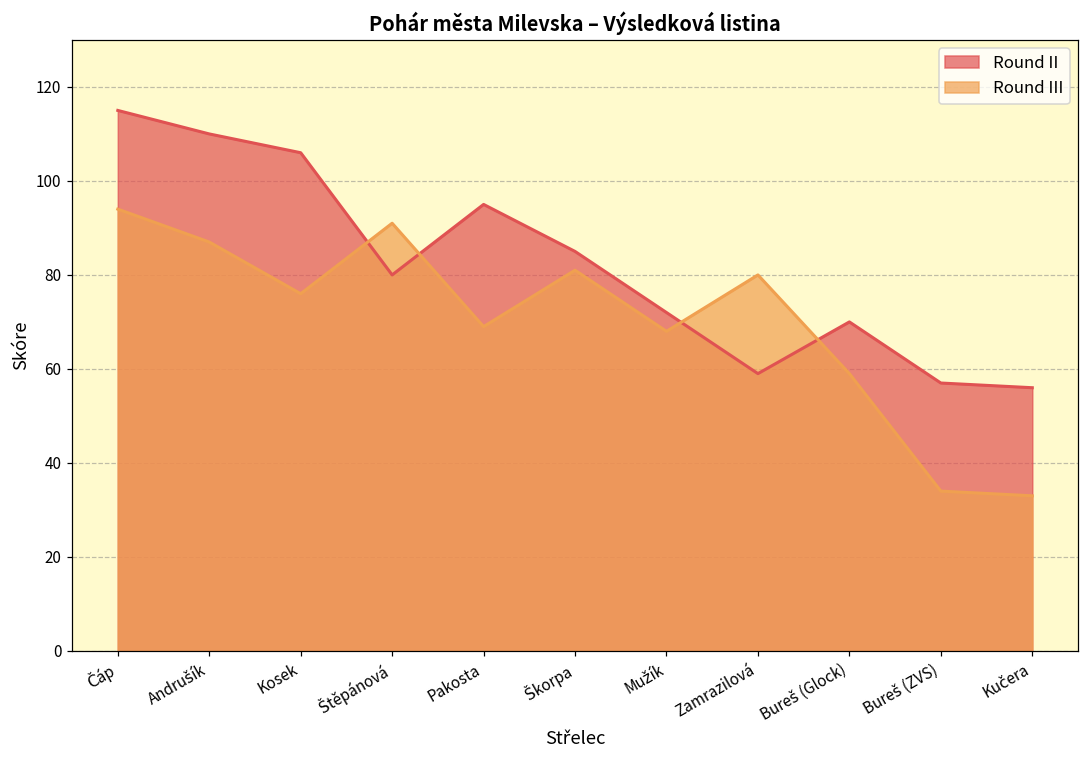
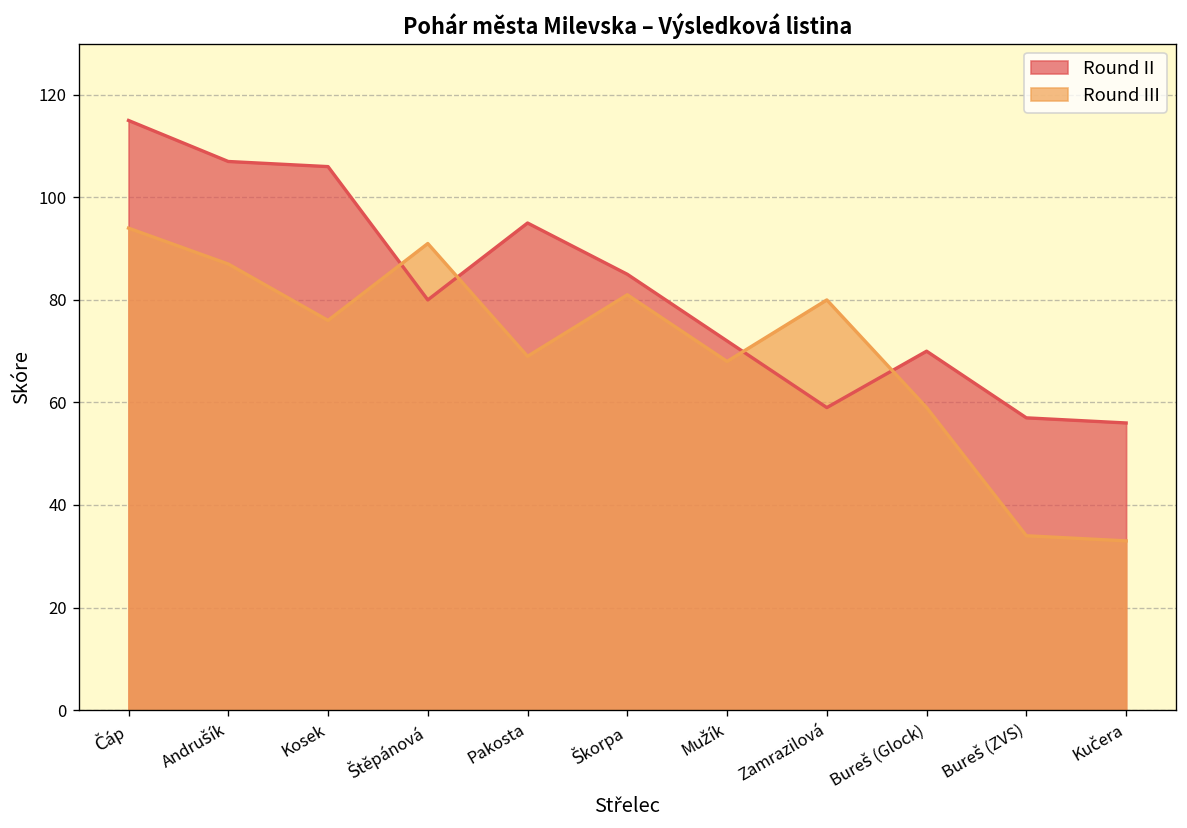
Round II, Andrušík: 110 -> 107
